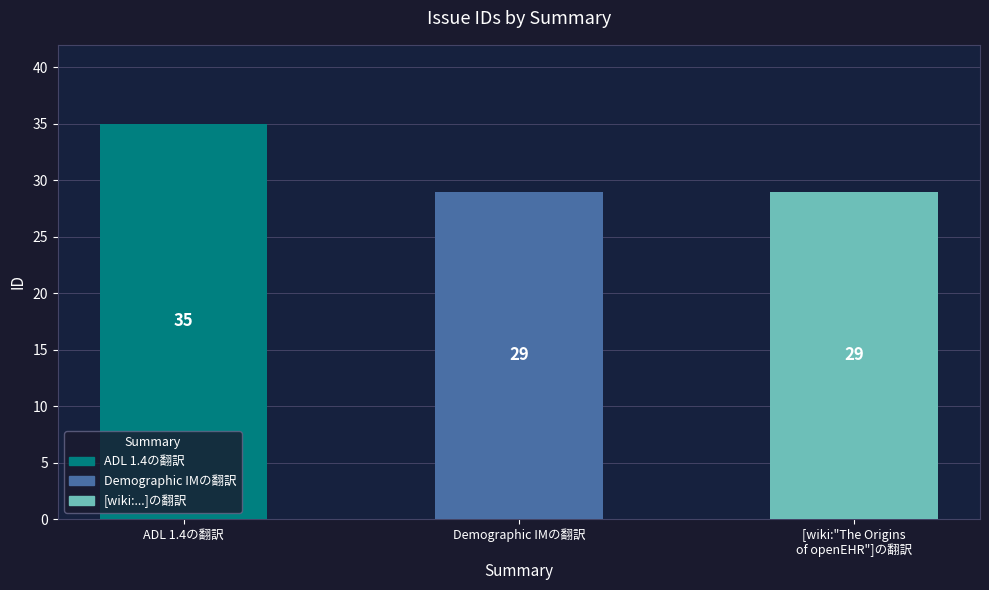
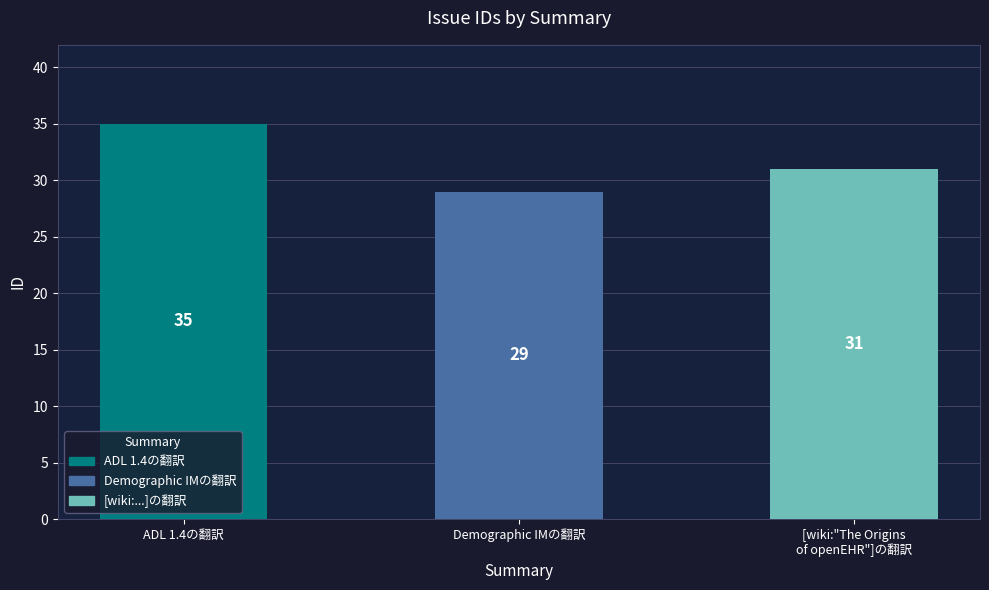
[wiki:"The Origins of openEHR"]の翻訳: 29 -> 31
